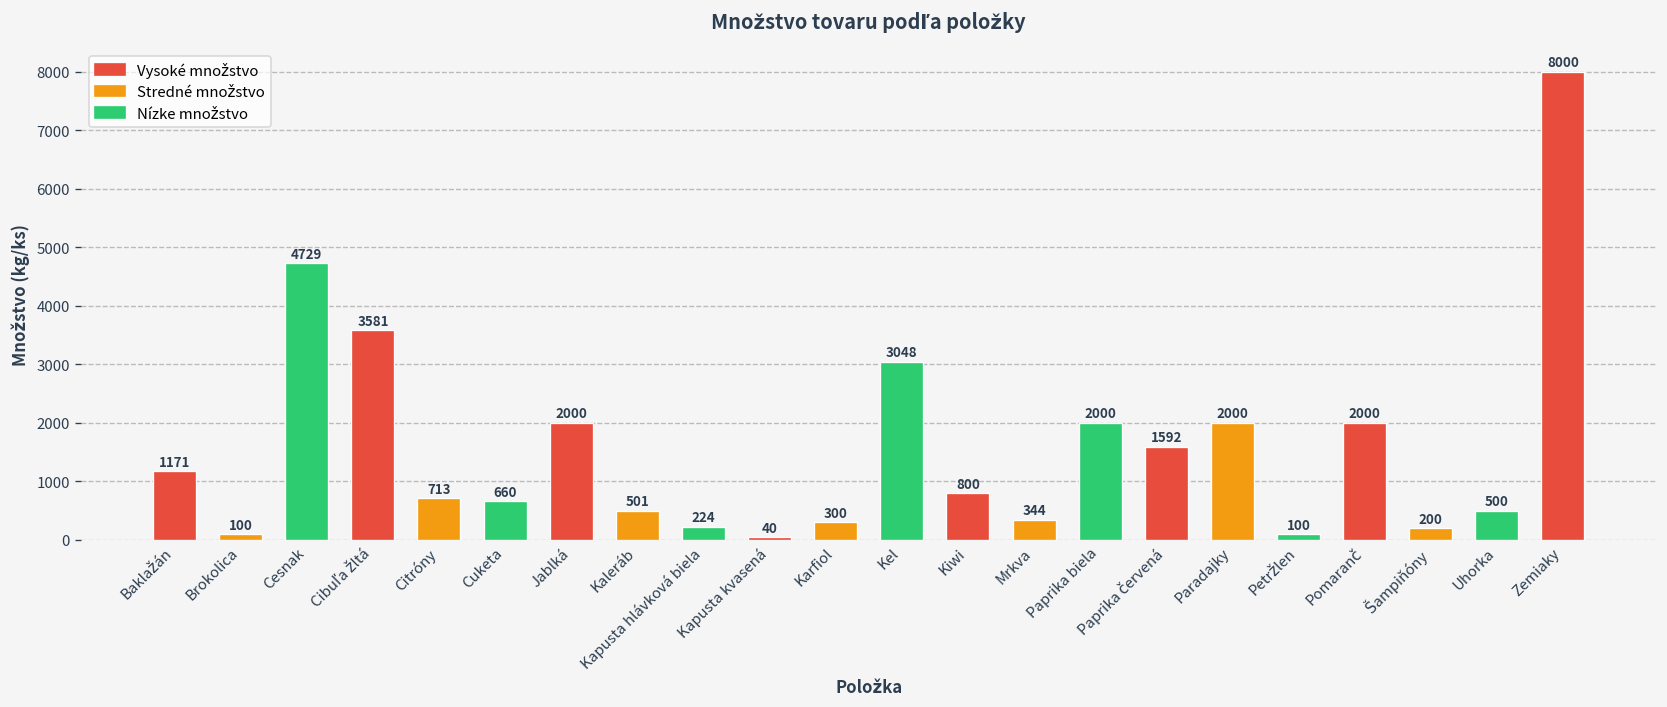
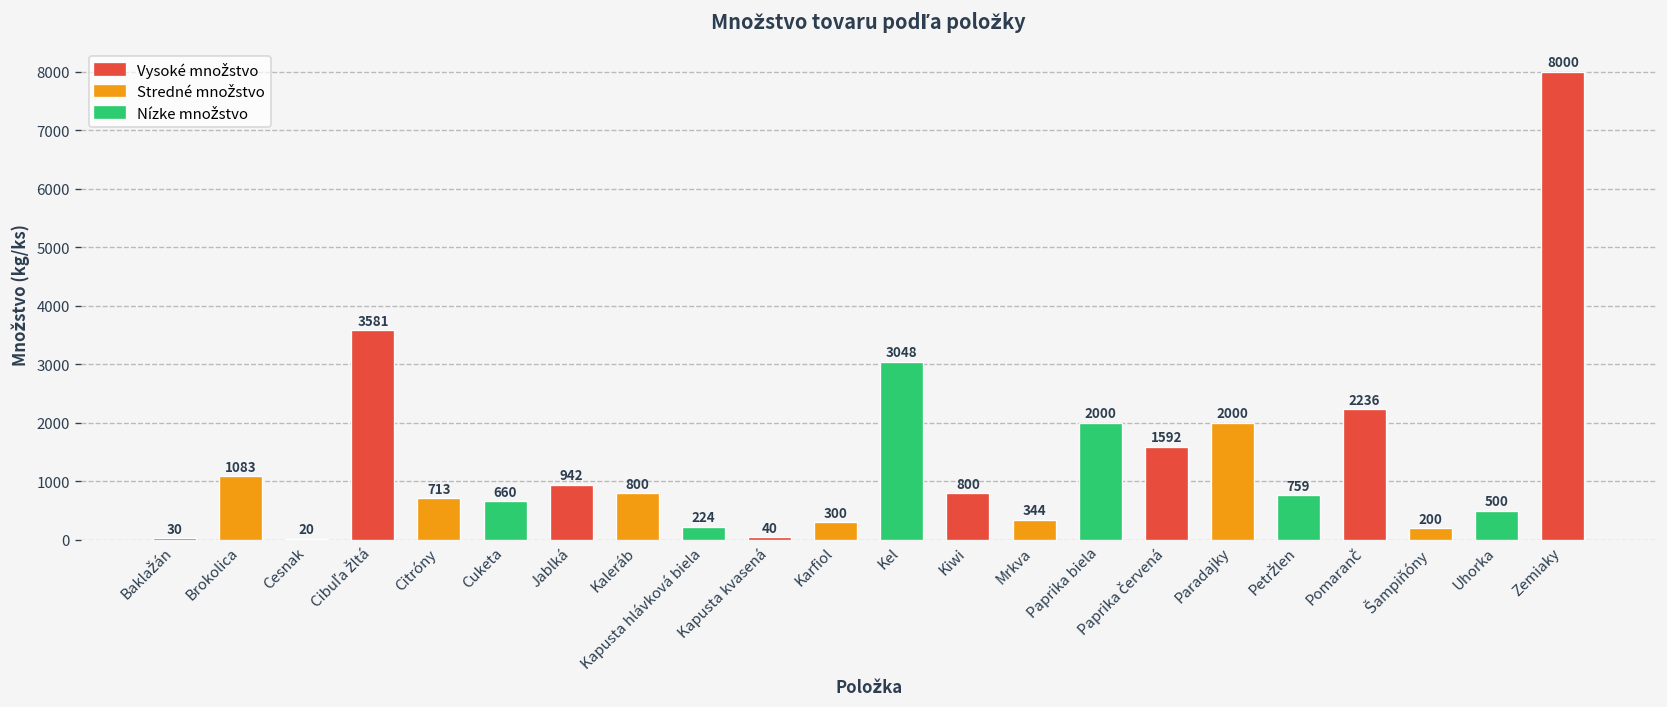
Baklažán: 1171 -> 30
Brokolica: 100 -> 1083
Cesnak: 4729 -> 20
Jablká: 2000 -> 942
Kaleráb: 501 -> 800
Petržlen: 100 -> 759
Pomaranč: 2000 -> 2236
